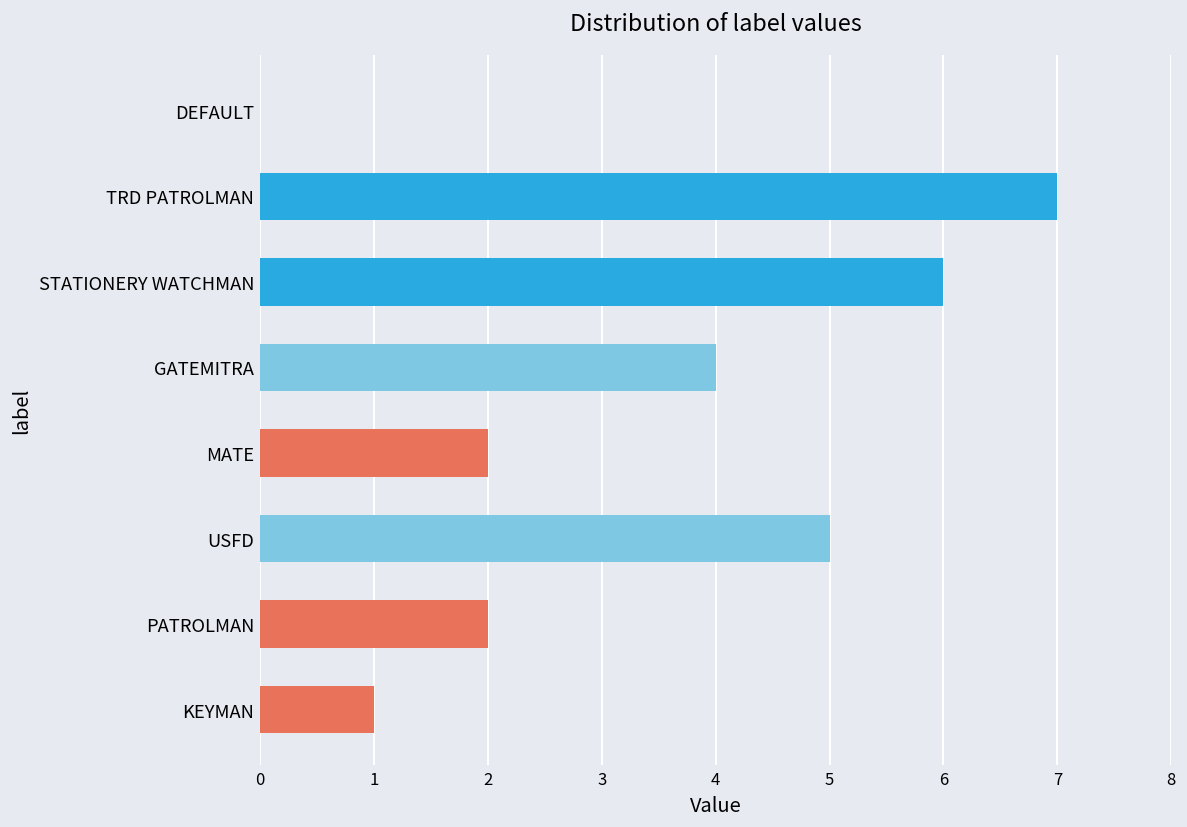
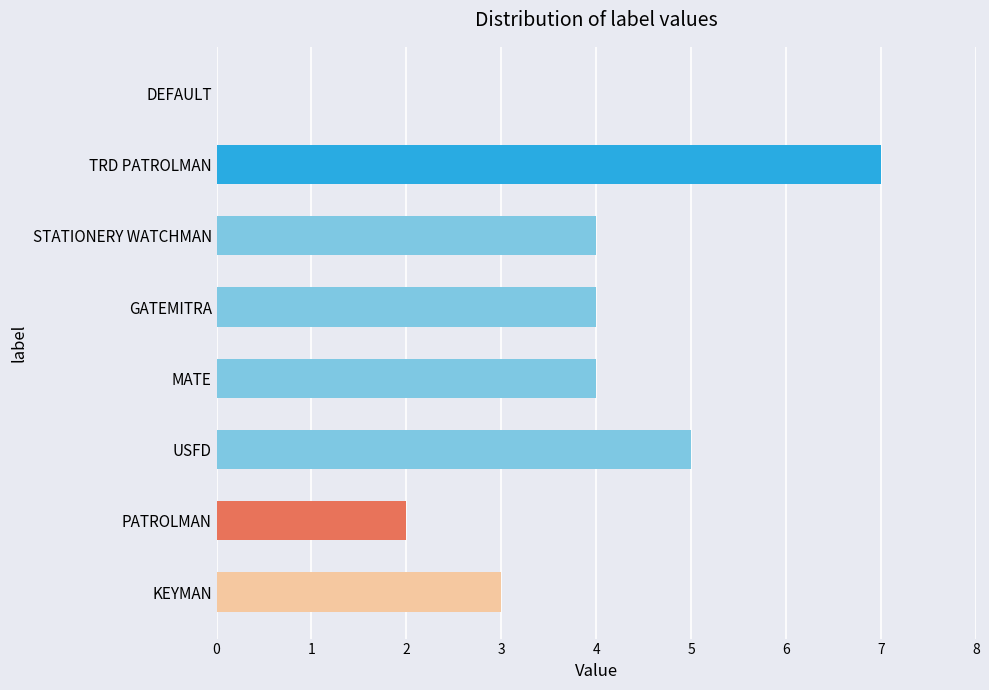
STATIONERY WATCHMAN: 6 -> 4
MATE: 2 -> 4
KEYMAN: 1 -> 3
